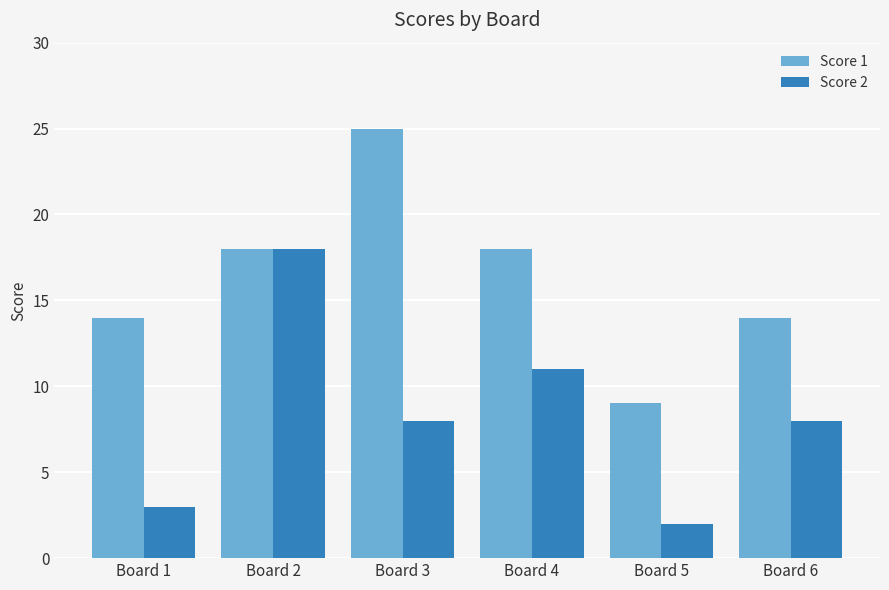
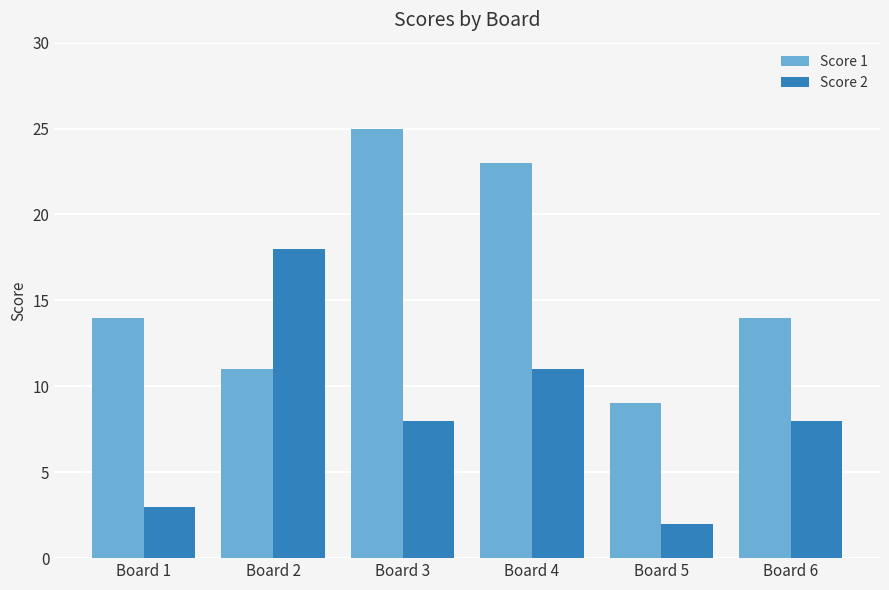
Score 1, Board 2: 18 -> 11
Score 1, Board 4: 18 -> 23
